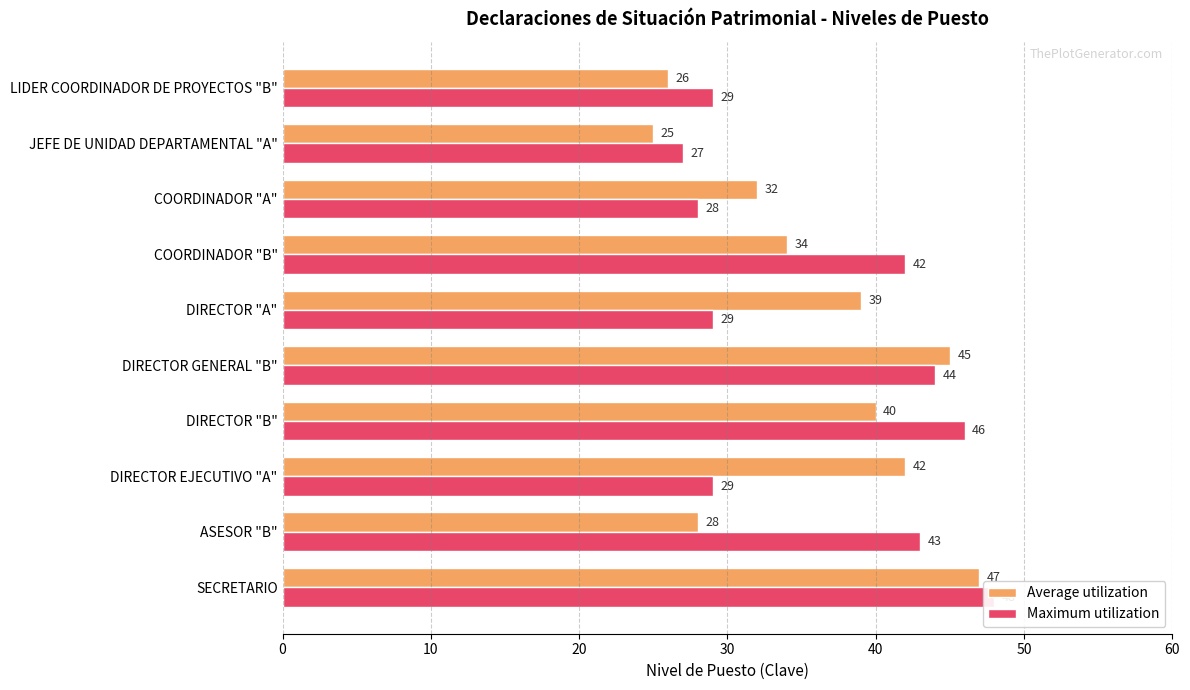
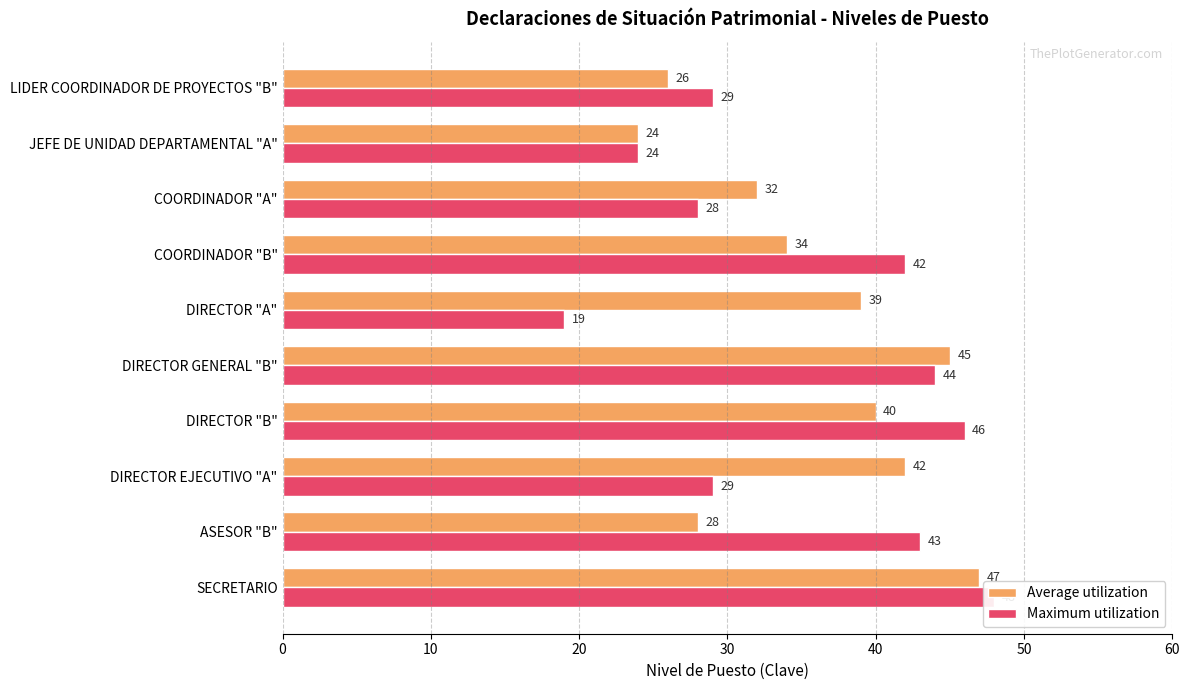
Average utilization, JEFE DE UNIDAD DEPARTAMENTAL "A": 25 -> 24
Maximum utilization, JEFE DE UNIDAD DEPARTAMENTAL "A": 27 -> 24
Maximum utilization, DIRECTOR "A": 29 -> 19
